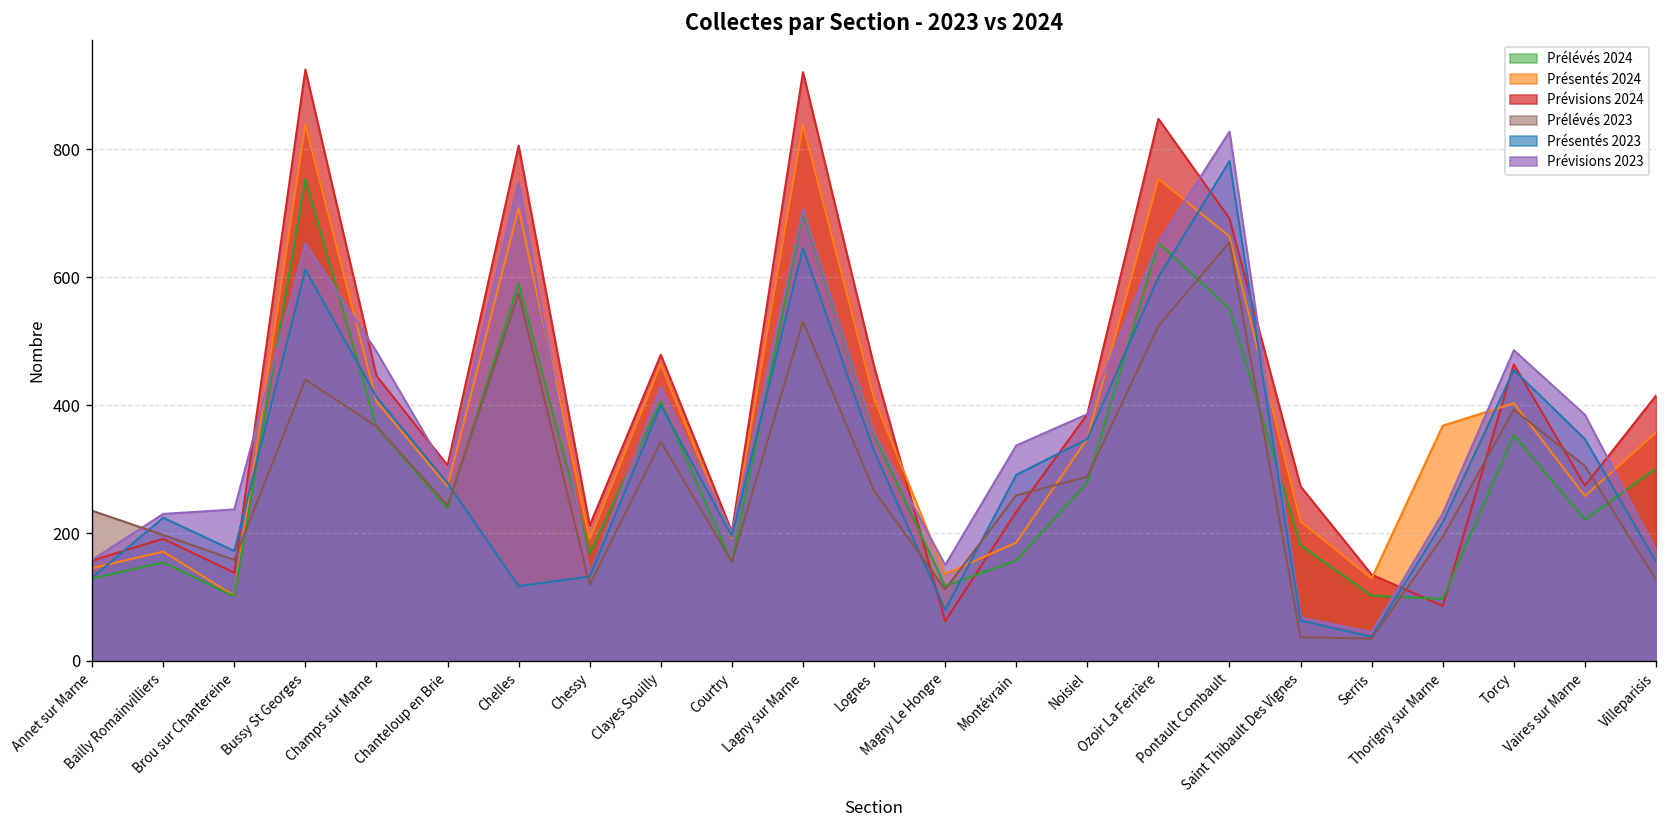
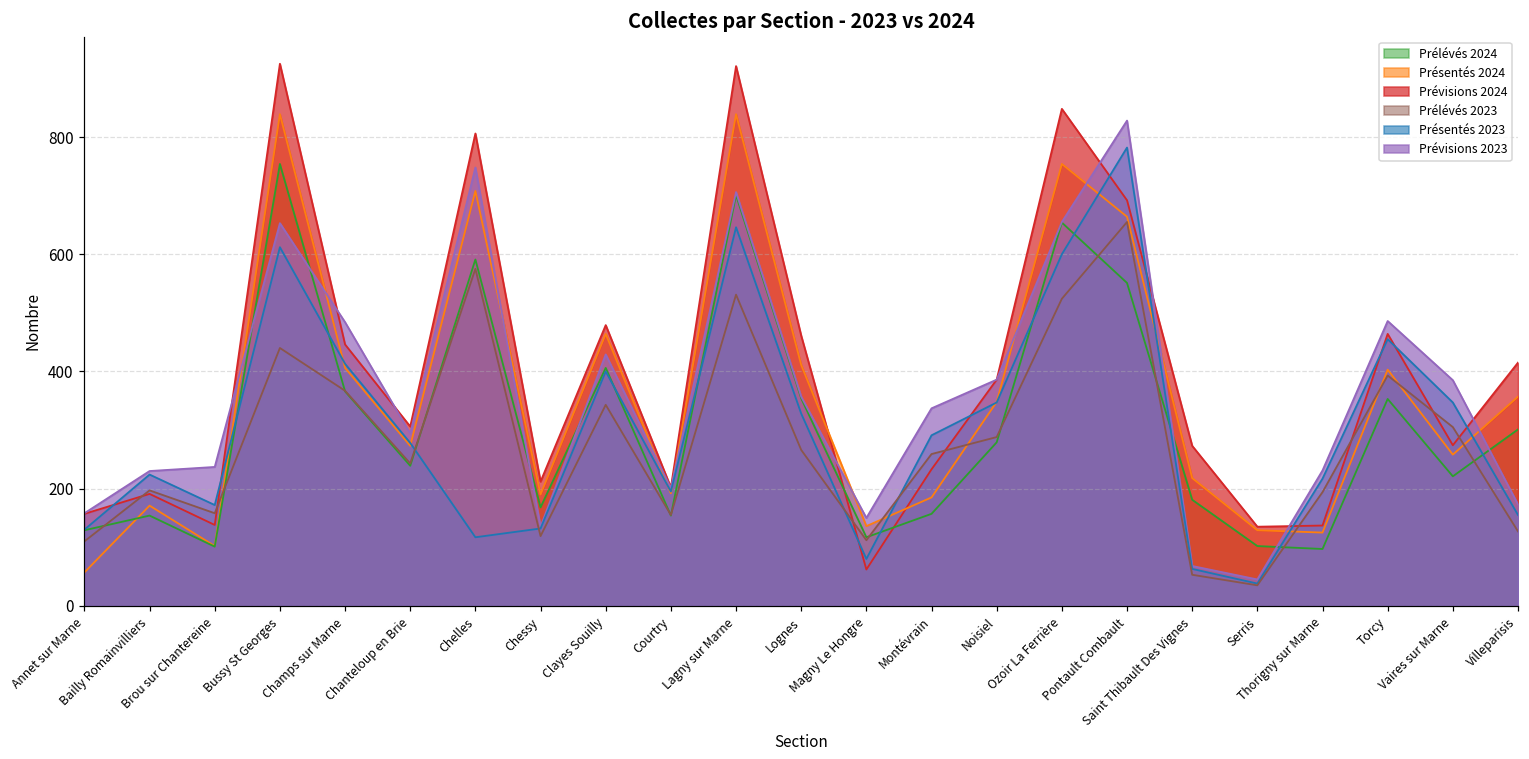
Présentés 2024, Annet sur Marne: 150 -> 60
Prélévés 2023, Annet sur Marne: 240 -> 110
Prélévés 2023, Saint Thibault Des Vignes: 40 -> 50
Présentés 2024, Thorigny sur Marne: 370 -> 130
Prévisions 2024, Thorigny sur Marne: 90 -> 140
